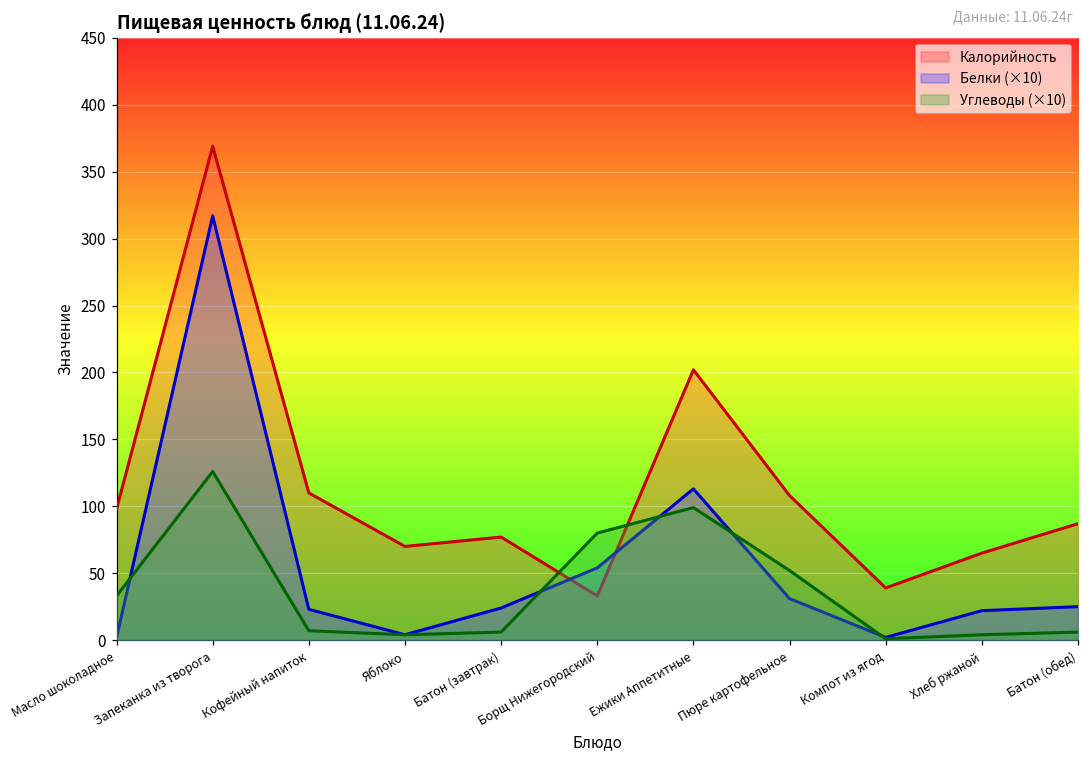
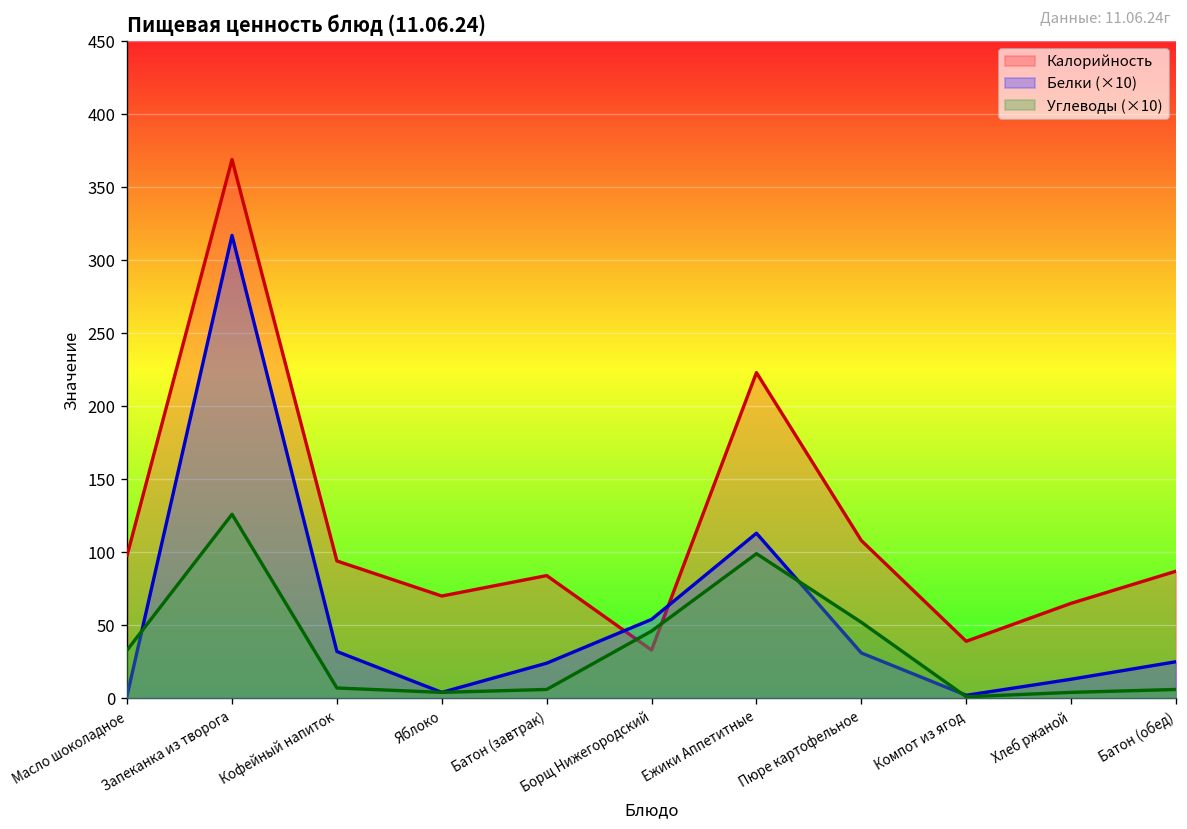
Калорийность, Кофейный напиток: 110 -> 94
Белки (×10), Кофейный напиток: 23 -> 32
Калорийность, Батон (завтрак): 77 -> 84
Углеводы (×10), Борщ Нижегородский: 80 -> 46
Калорийность, Ежики Аппетитные: 202 -> 223
Белки (×10), Хлеб ржаной: 22 -> 13
